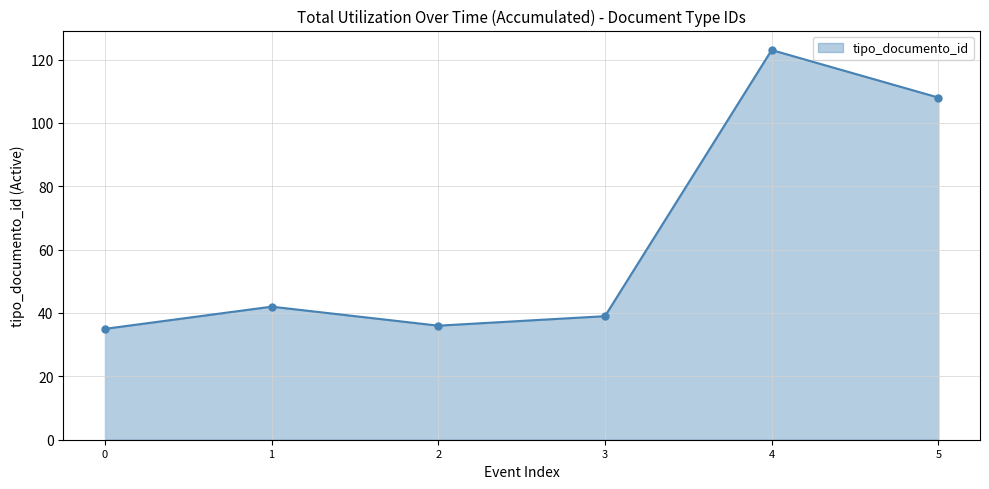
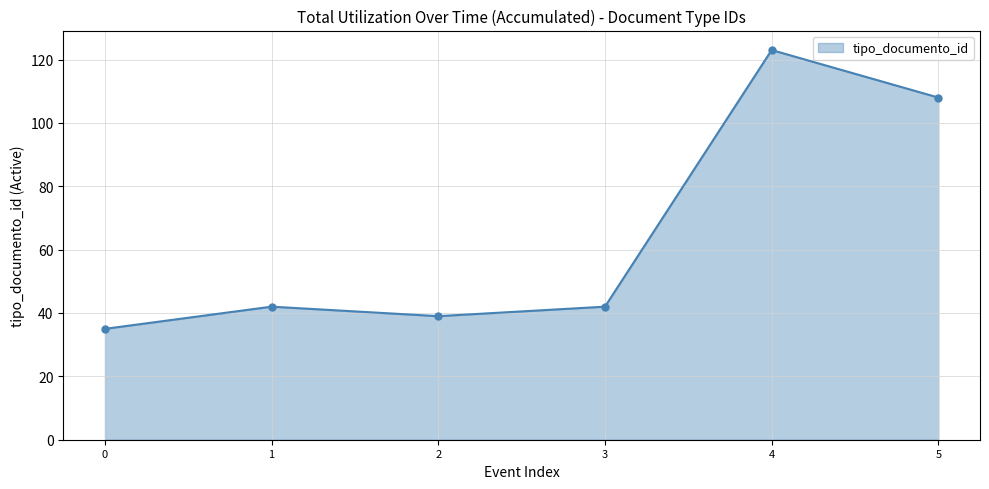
2: 36 -> 39
3: 39 -> 42
